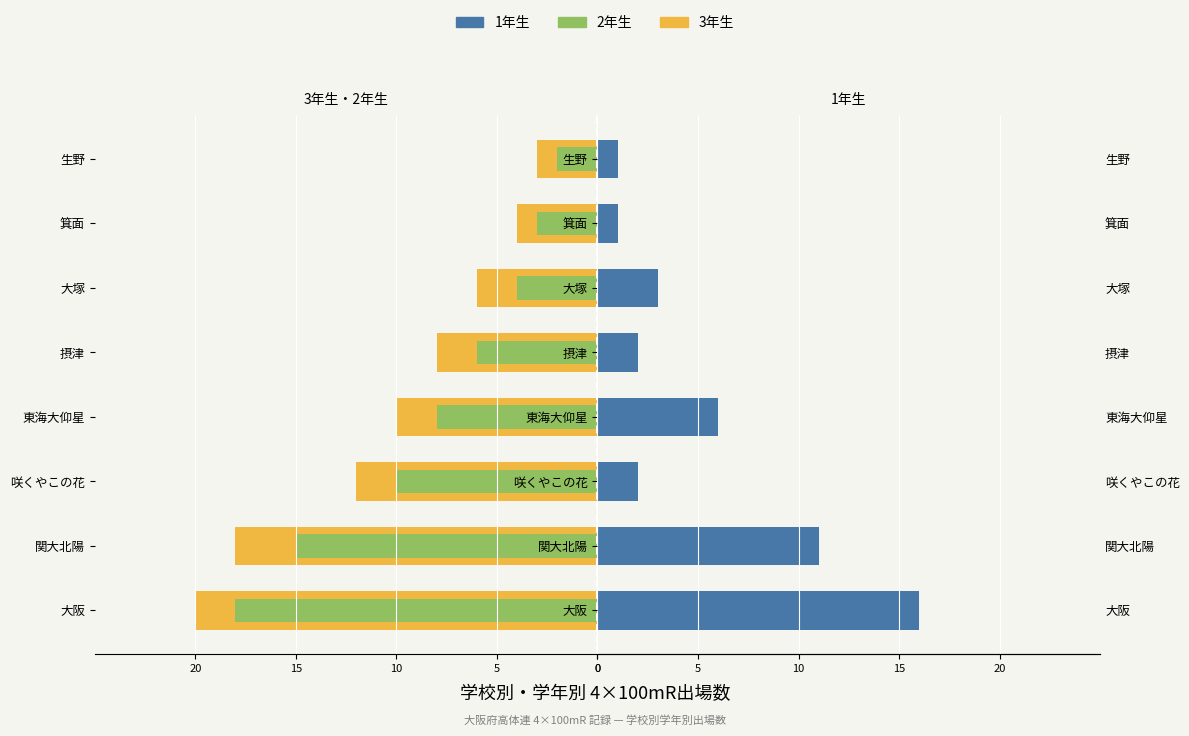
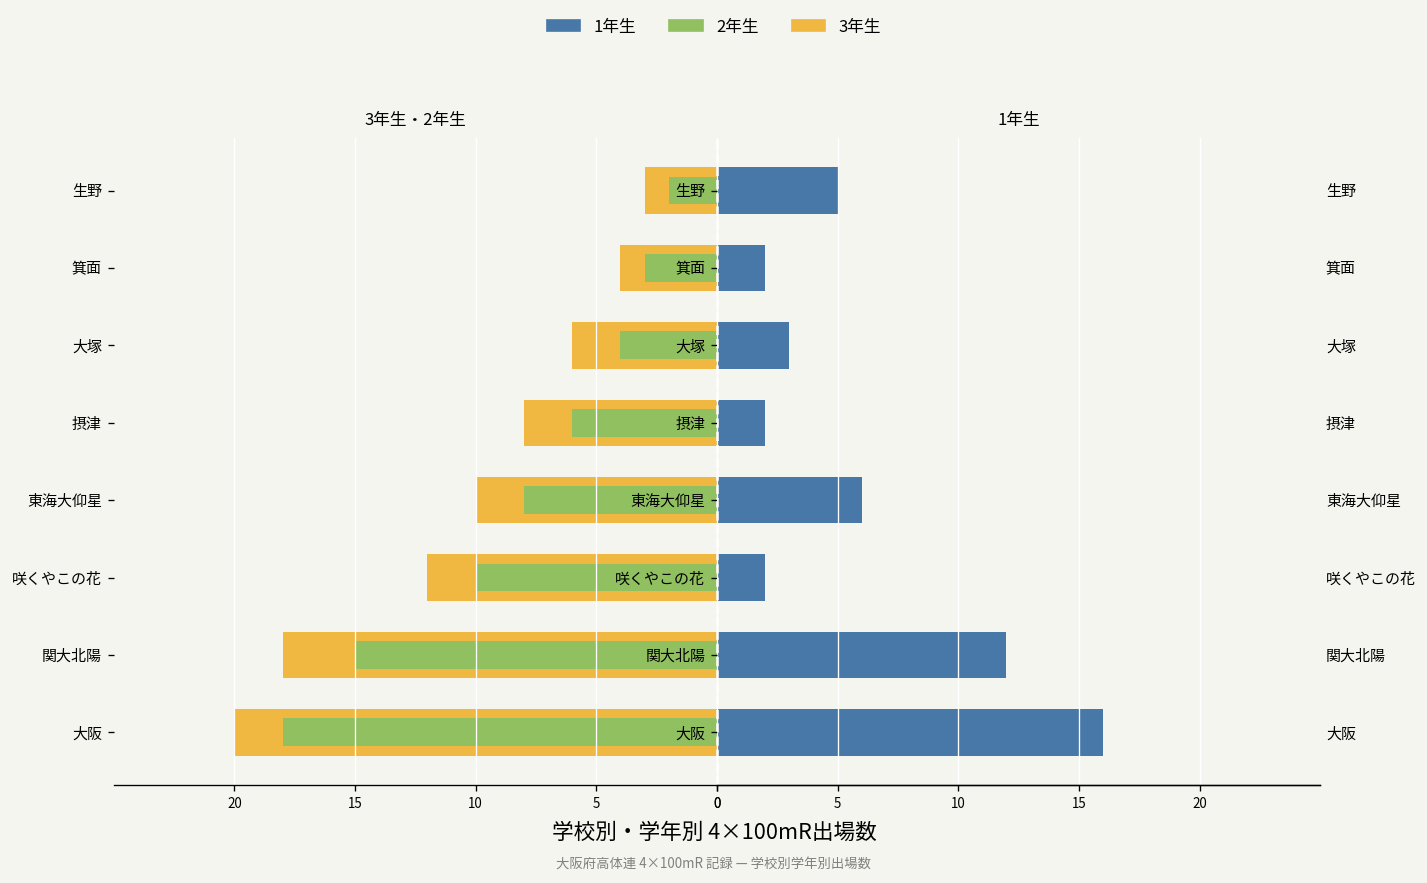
1年生, 生野: 1 -> 5
1年生, 箕面: 1 -> 2
1年生, 関大北陽: 11 -> 12
